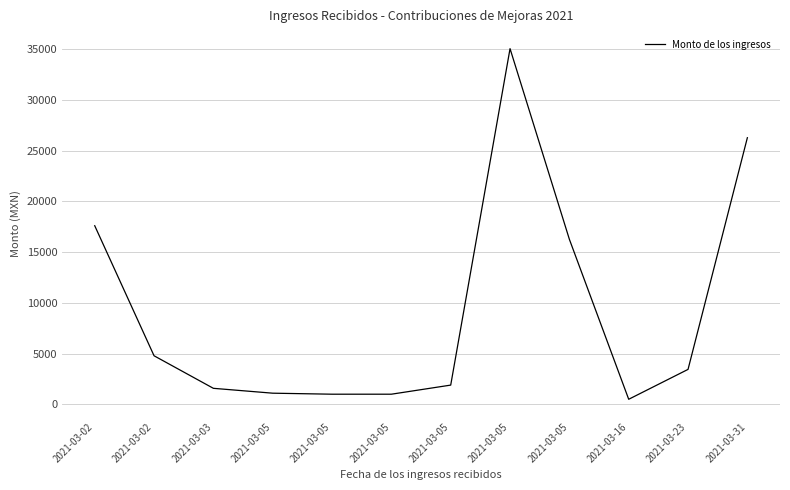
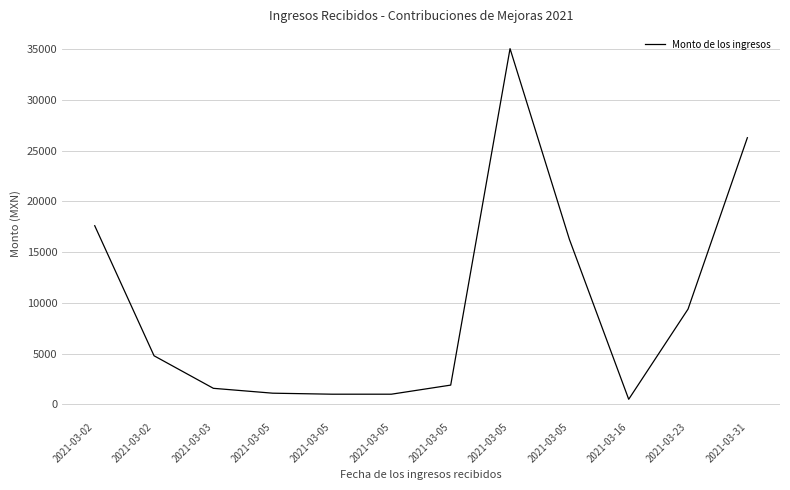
2021-03-23: 3400 -> 9400
